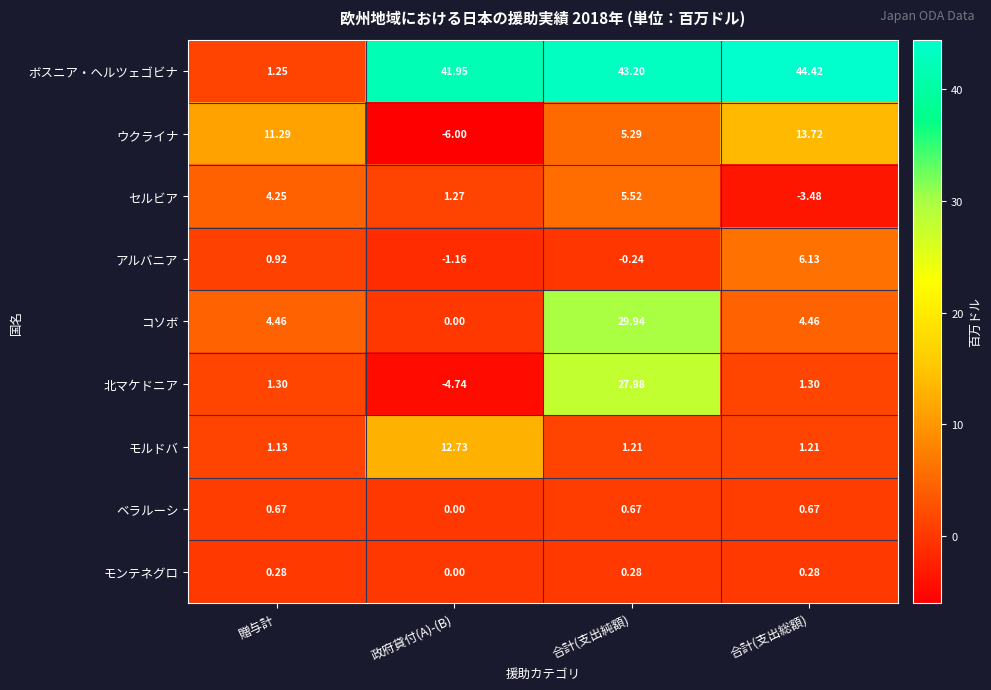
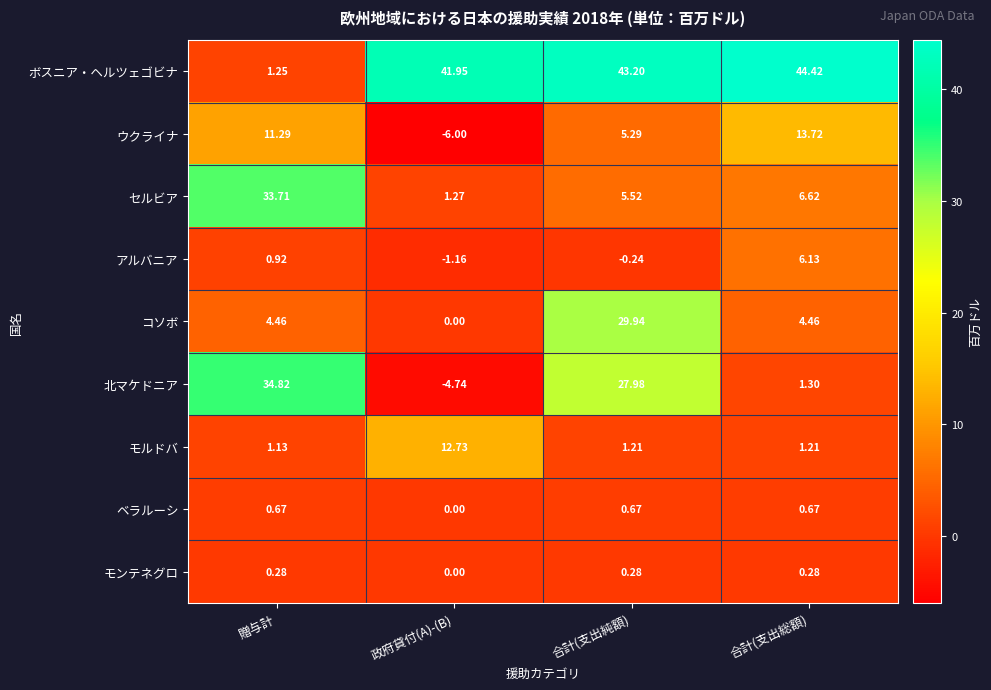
セルビア, 贈与計: 4.25 -> 33.71
セルビア, 合計(支出総額): -3.48 -> 6.62
北マケドニア, 贈与計: 1.30 -> 34.82
